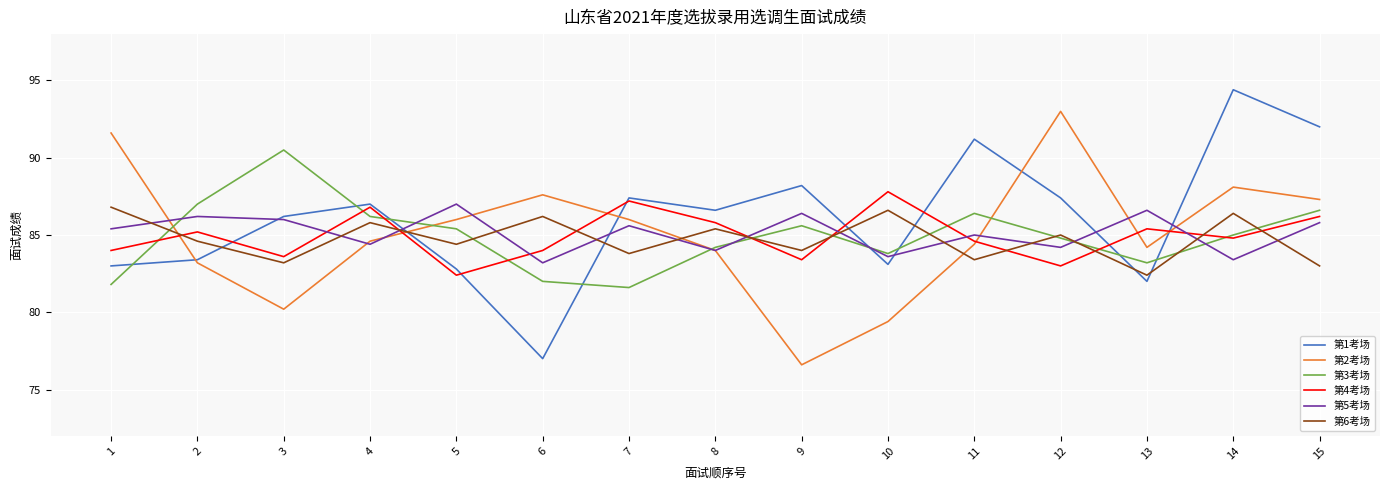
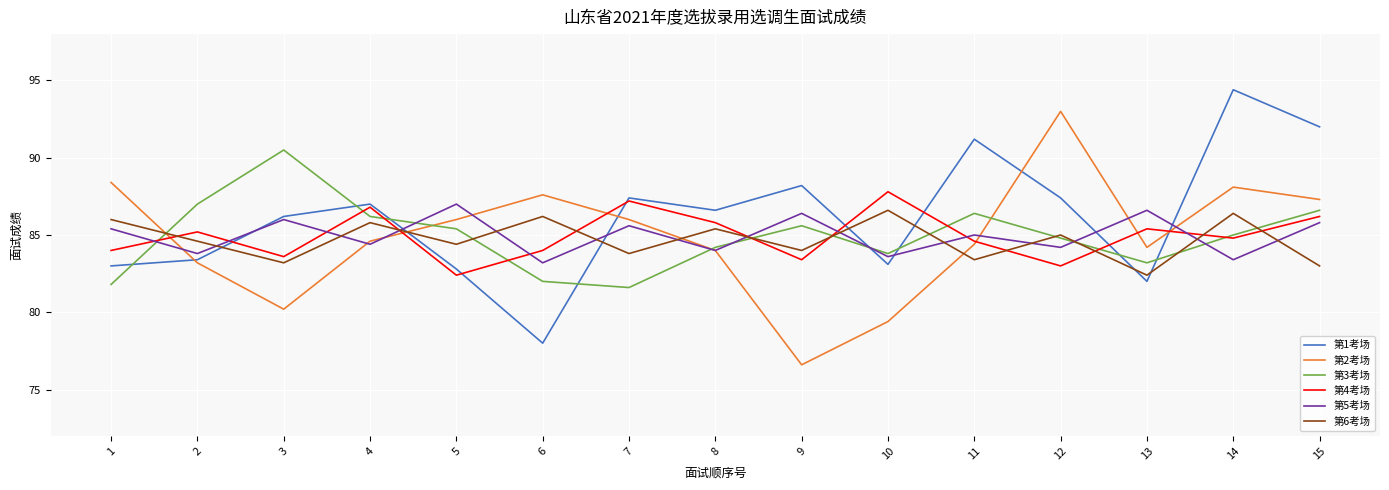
第2考场, 1: 91.6 -> 88.4
第6考场, 1: 86.8 -> 86.0
第5考场, 2: 86.2 -> 83.8
第1考场, 6: 77 -> 78
